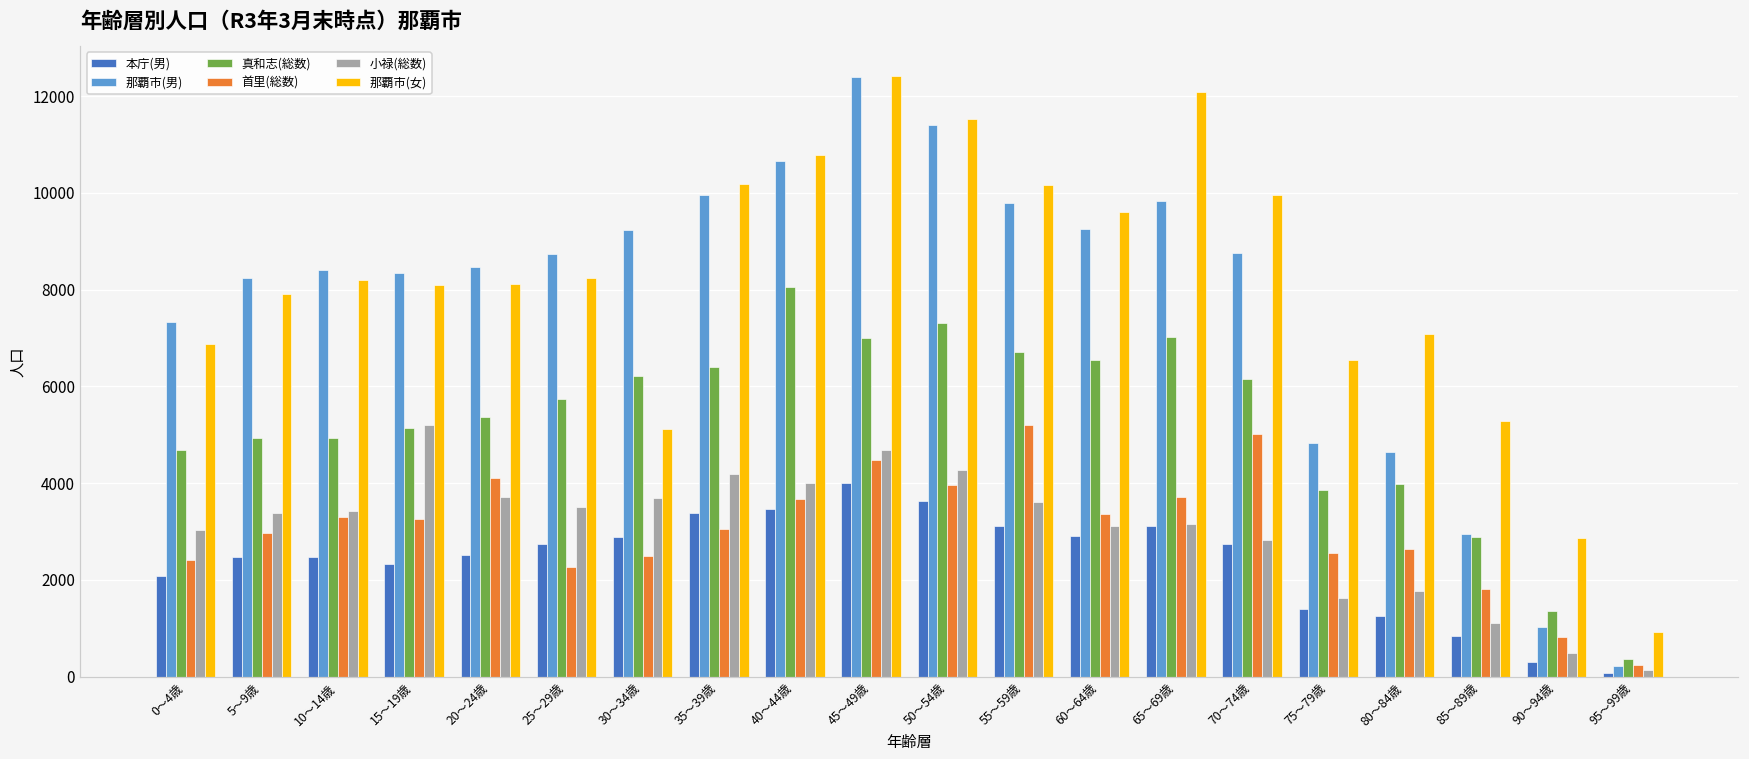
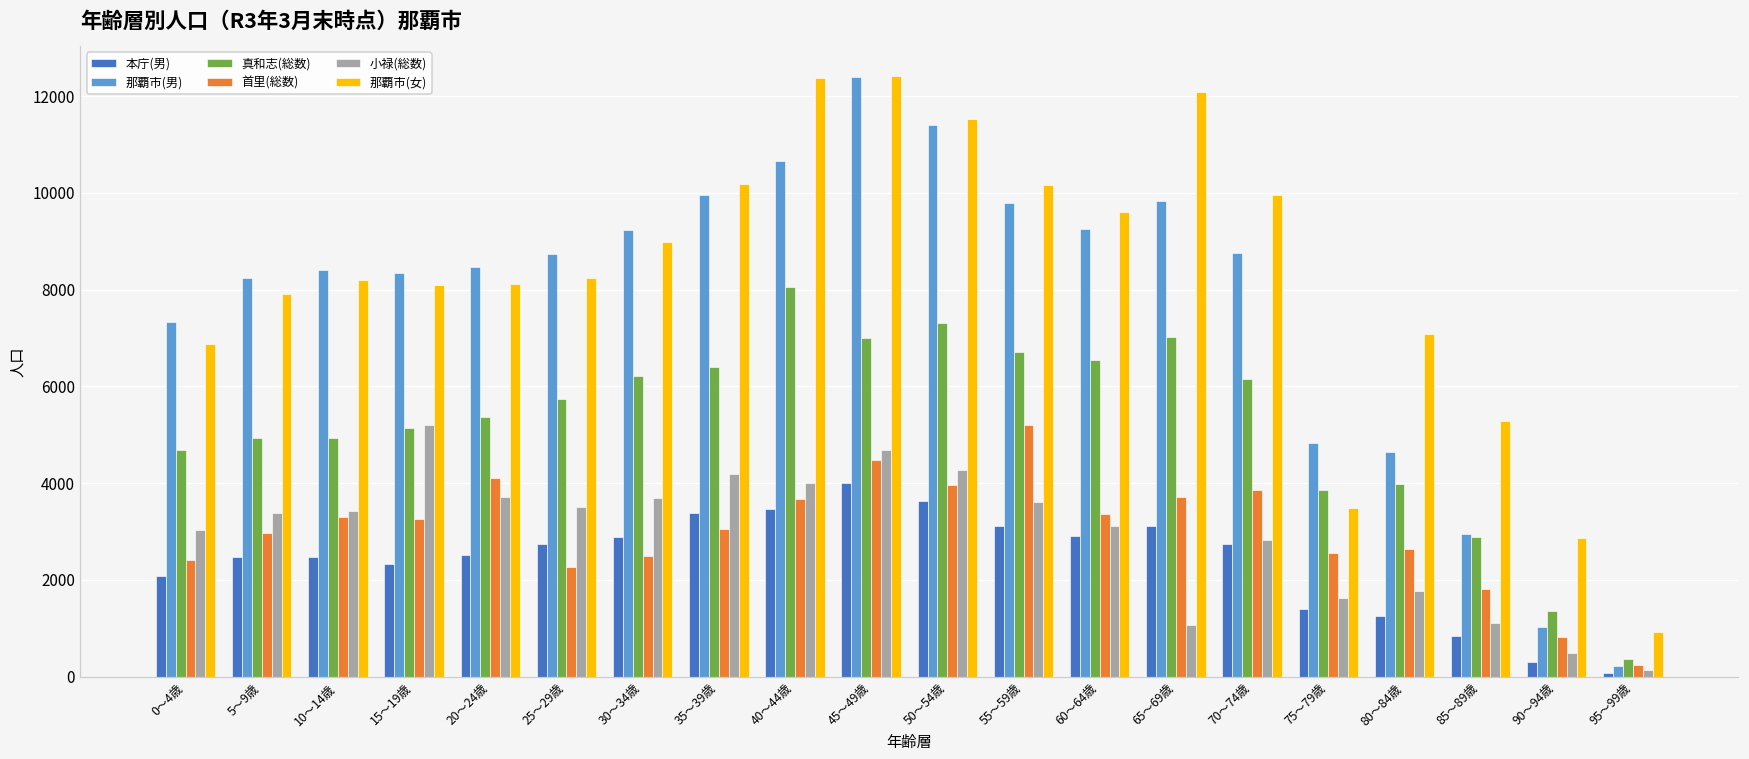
那覇市(女), 30～34歳: 5100 -> 9000
那覇市(女), 40～44歳: 10800 -> 12400
小禄(総数), 65～69歳: 3200 -> 1100
首里(総数), 70～74歳: 5000 -> 3900
那覇市(女), 75～79歳: 6500 -> 3500
